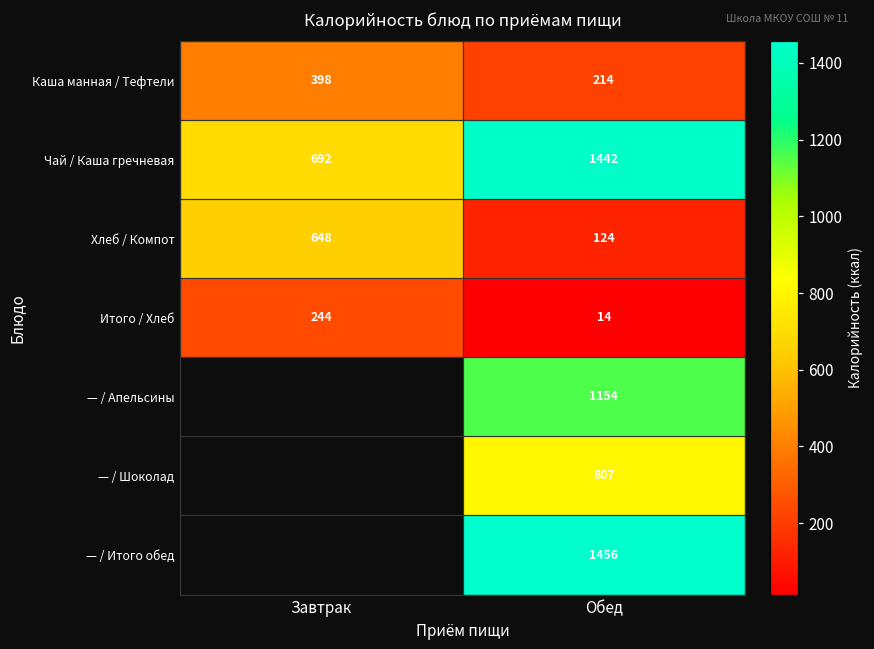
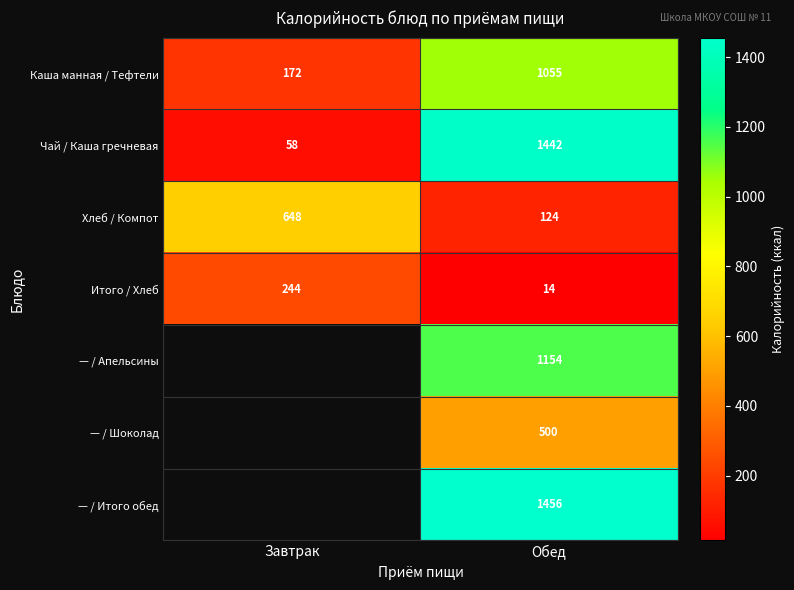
Каша манная / Тефтели, Завтрак: 398 -> 172
Каша манная / Тефтели, Обед: 214 -> 1055
Чай / Каша гречневая, Завтрак: 692 -> 58
— / Шоколад, Обед: 807 -> 500
